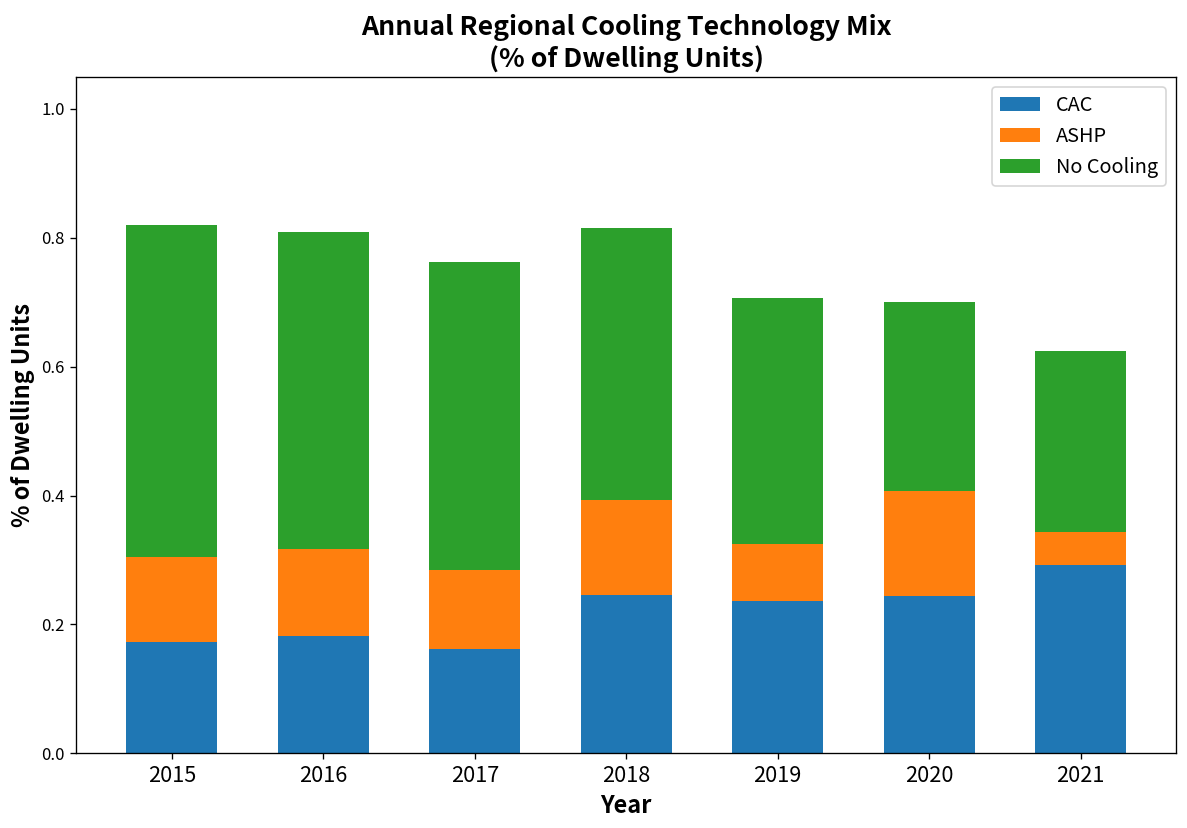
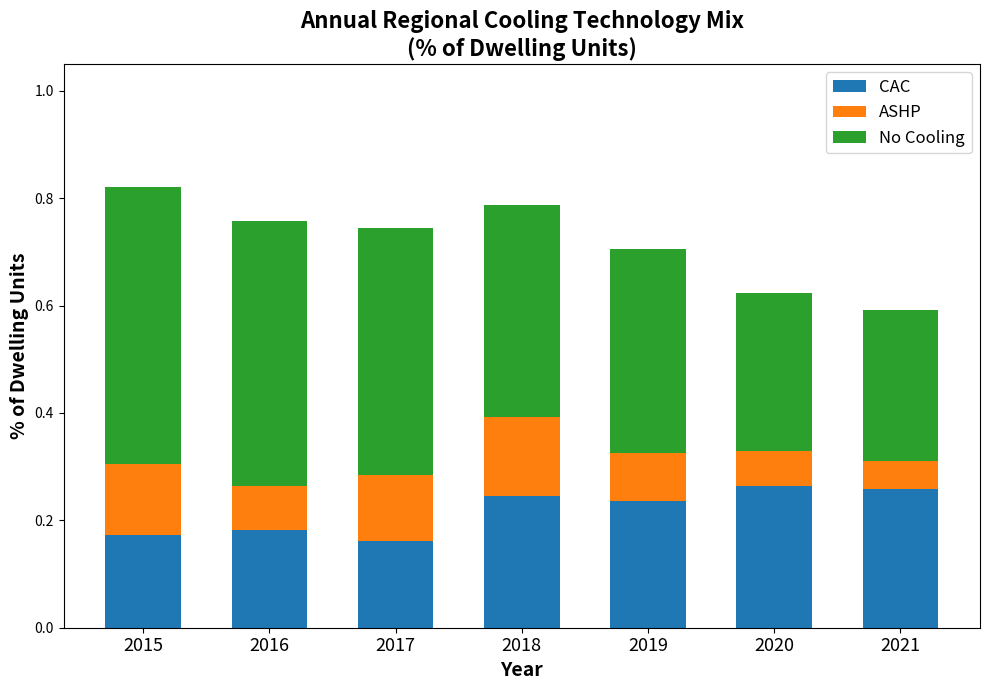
ASHP, 2016: 0.14 -> 0.08
No Cooling, 2017: 0.48 -> 0.46
No Cooling, 2018: 0.42 -> 0.39
CAC, 2020: 0.24 -> 0.26
ASHP, 2020: 0.16 -> 0.06
CAC, 2021: 0.29 -> 0.26
